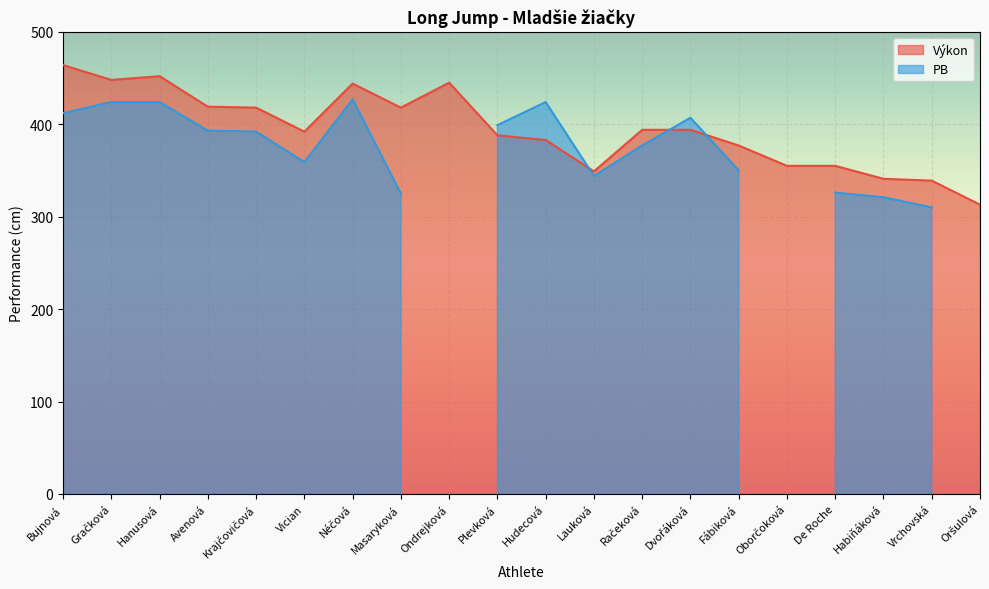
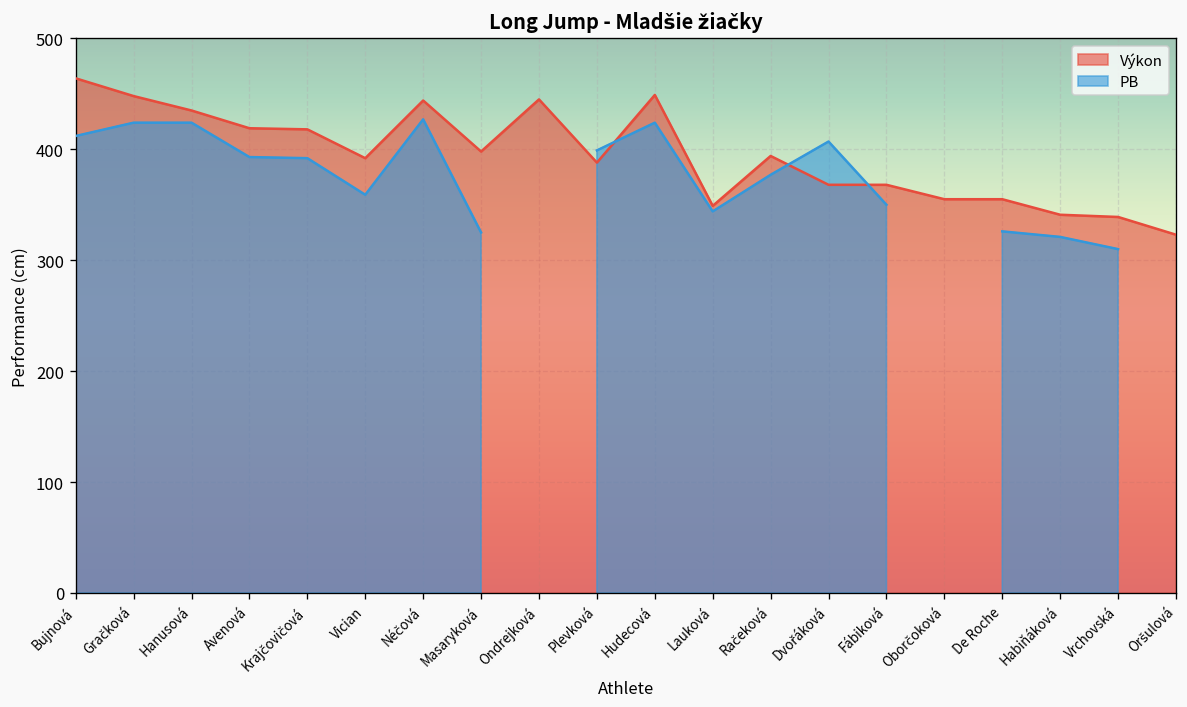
Výkon, Hanusová: 450 -> 440
Výkon, Masaryková: 420 -> 400
Výkon, Hudecová: 380 -> 450
Výkon, Dvořáková: 390 -> 370
Výkon, Fábiková: 380 -> 370
Výkon, Oršulová: 310 -> 320
